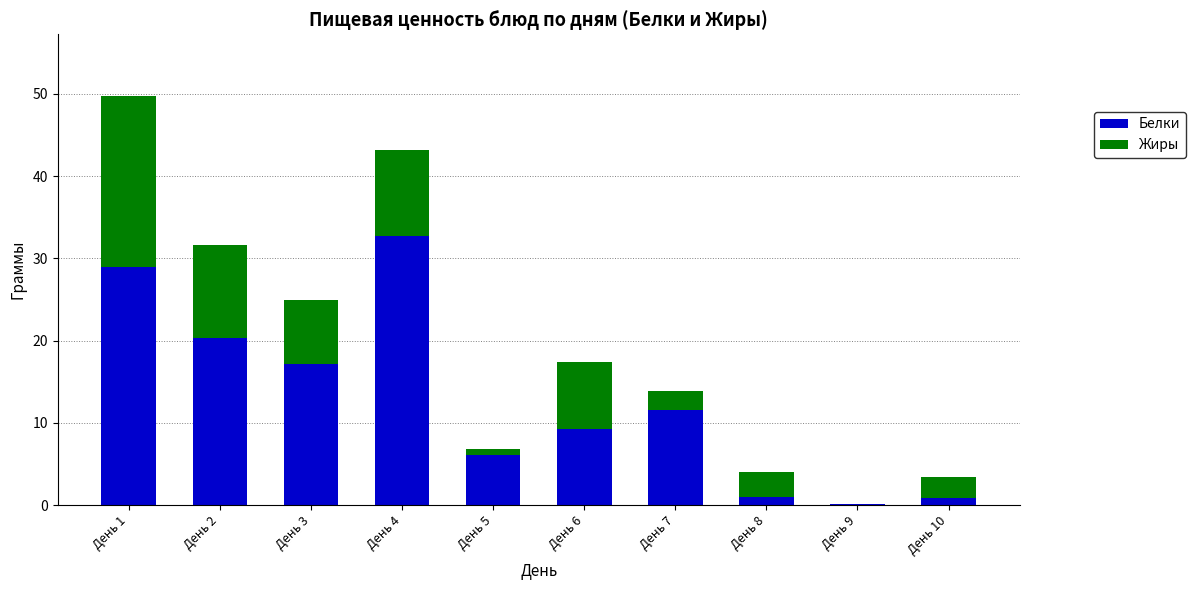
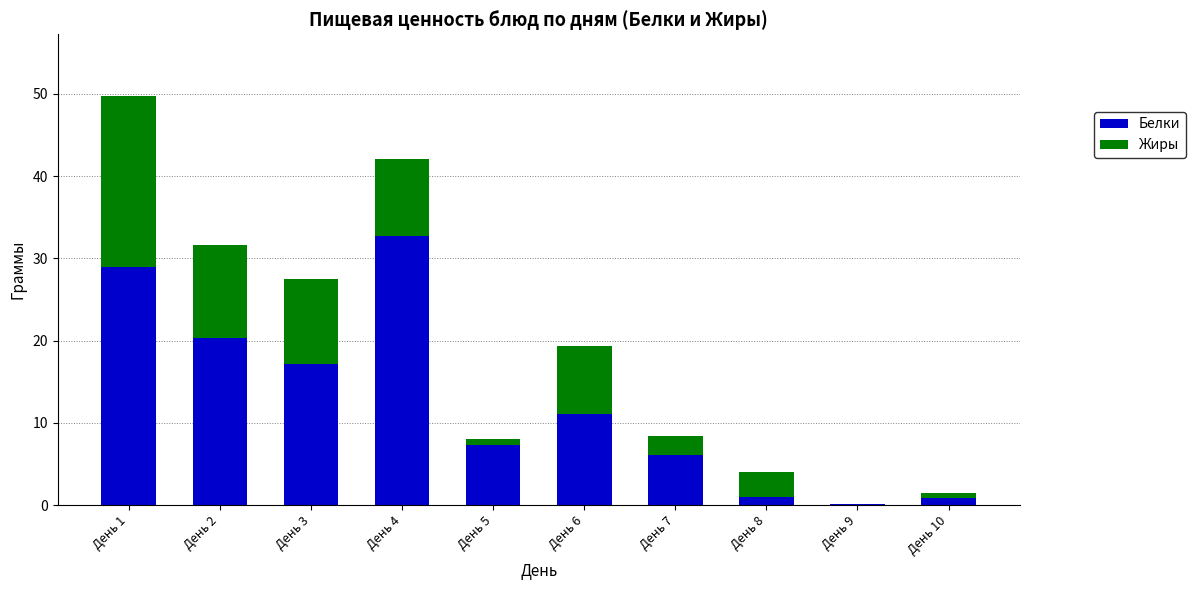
Жиры, День 3: 8 -> 10
Жиры, День 4: 10 -> 9
Белки, День 5: 6 -> 7
Белки, День 6: 9 -> 11
Белки, День 7: 12 -> 6
Жиры, День 10: 3 -> 1
